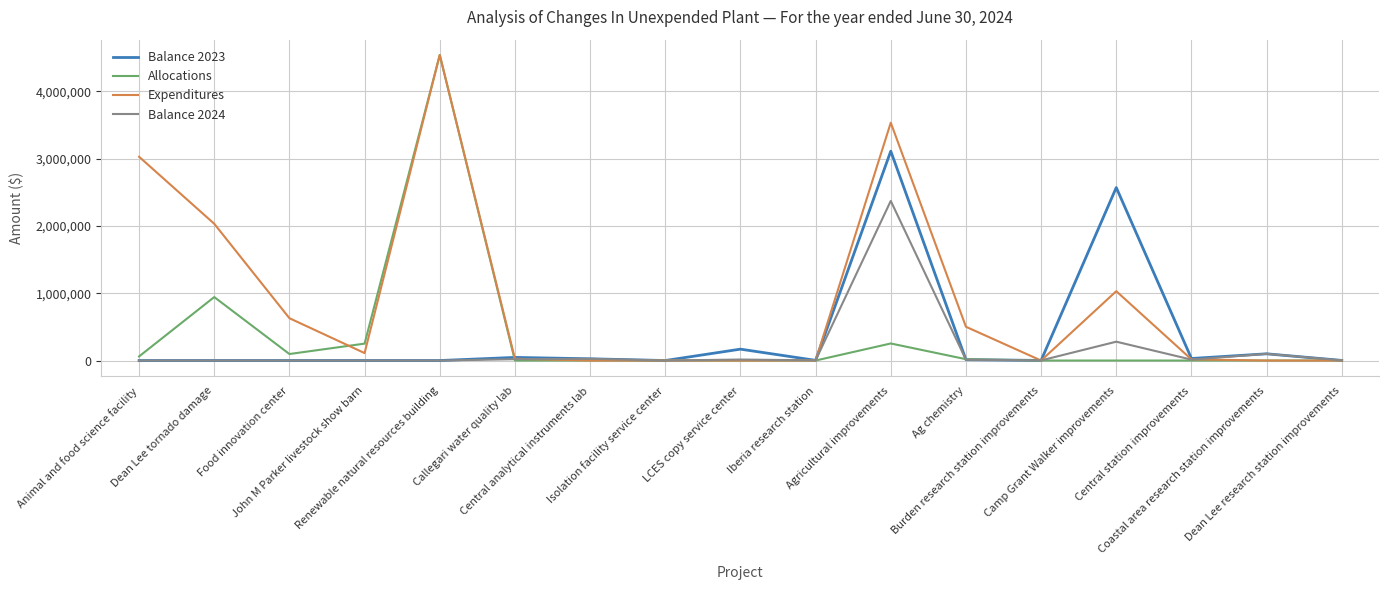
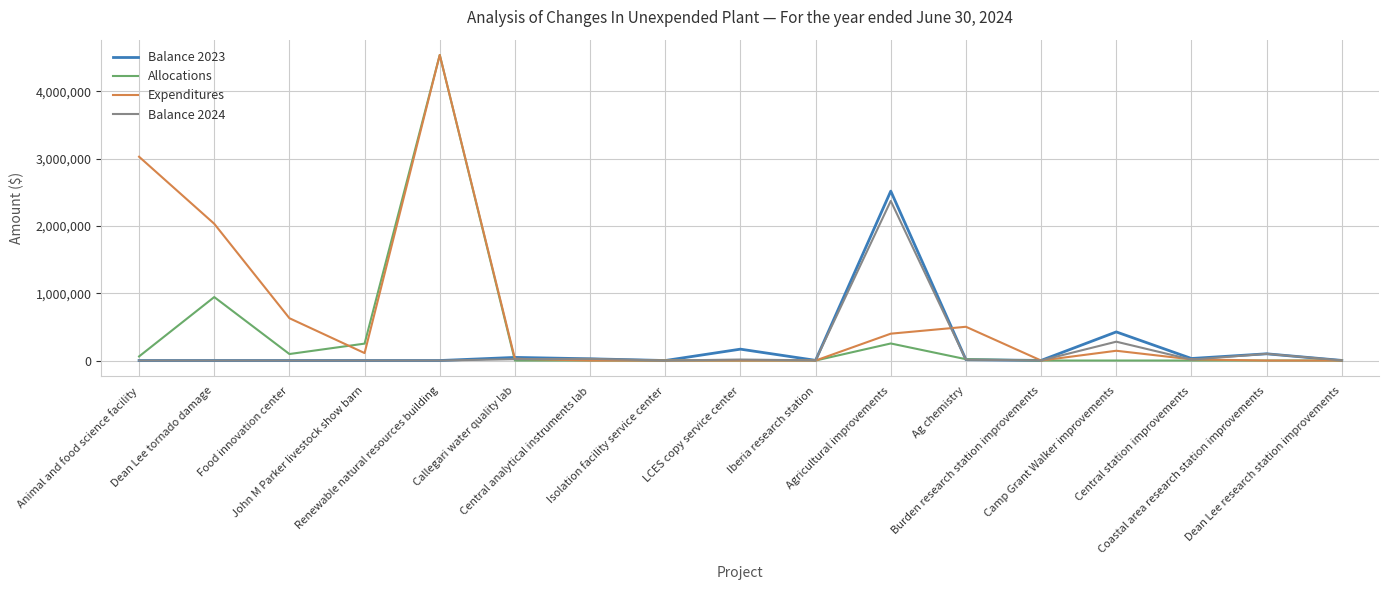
Balance 2023, Agricultural improvements: 3,100,000 -> 2,500,000
Expenditures, Agricultural improvements: 3,500,000 -> 400,000
Balance 2023, Camp Grant Walker improvements: 2,600,000 -> 400,000
Expenditures, Camp Grant Walker improvements: 1,000,000 -> 100,000
